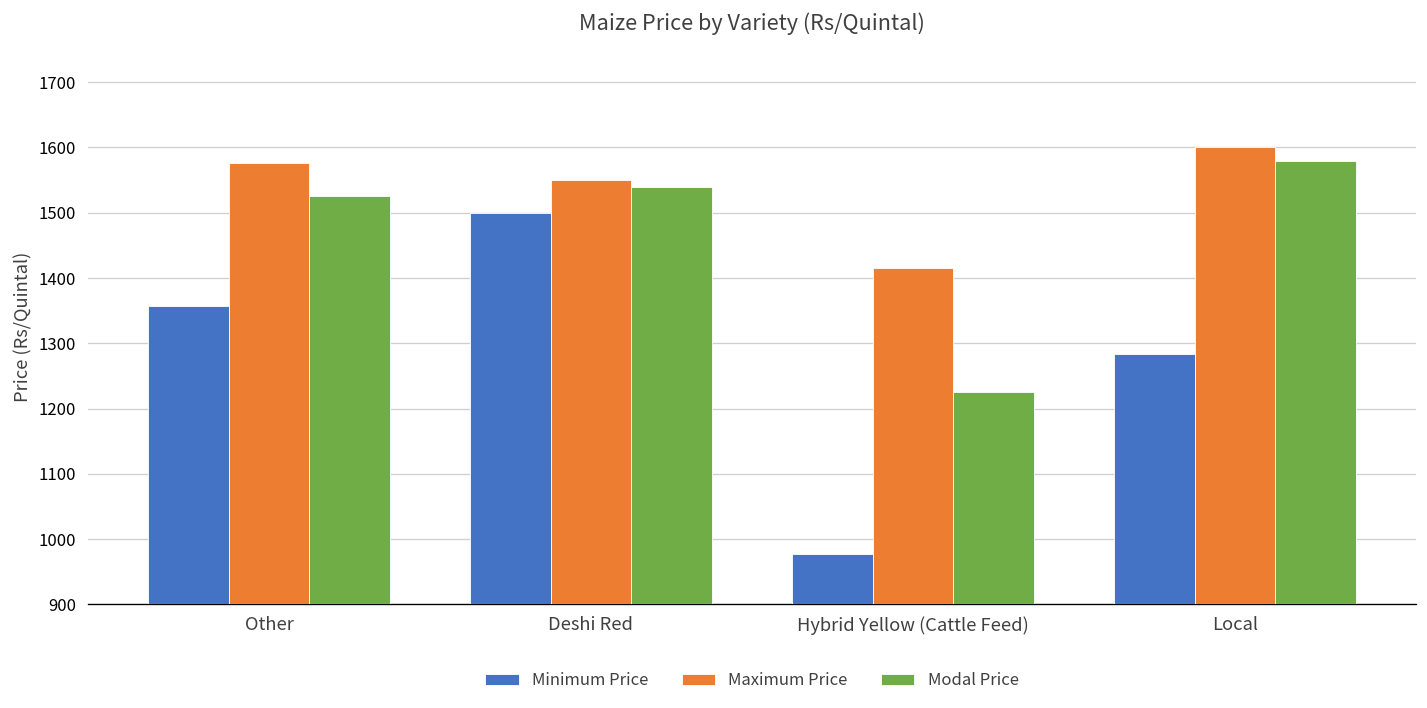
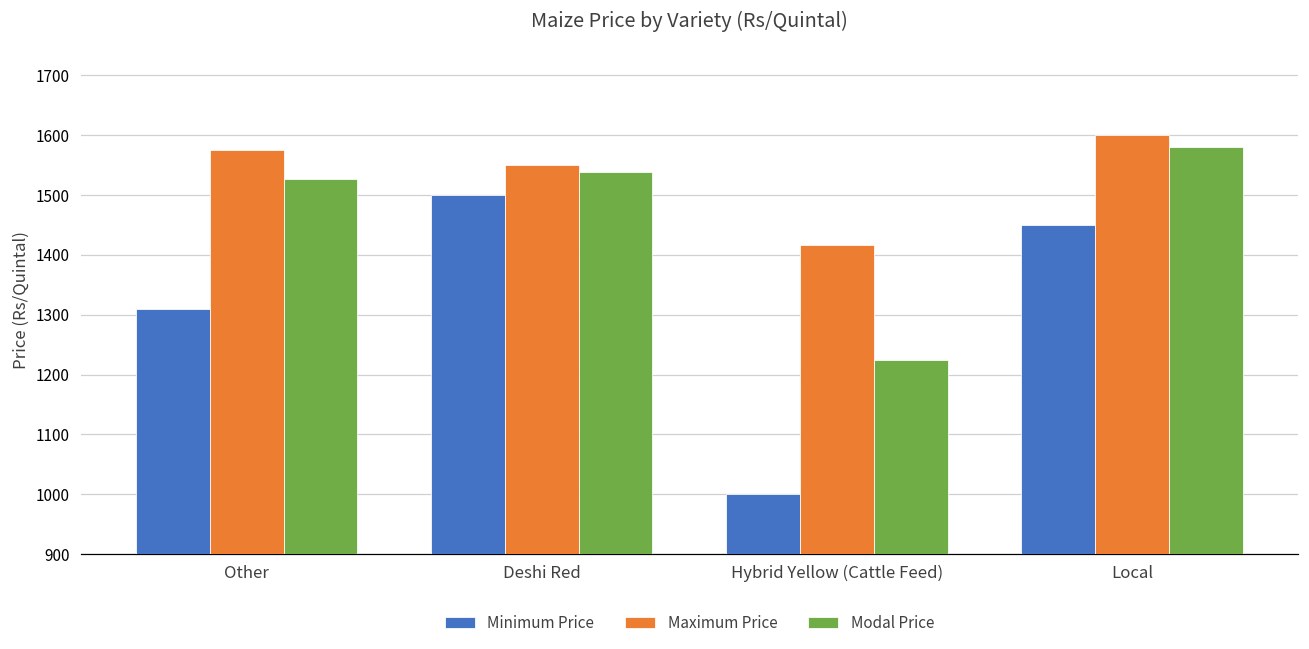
Minimum Price, Other: 1360 -> 1310
Minimum Price, Hybrid Yellow (Cattle Feed): 980 -> 1000
Minimum Price, Local: 1280 -> 1450
